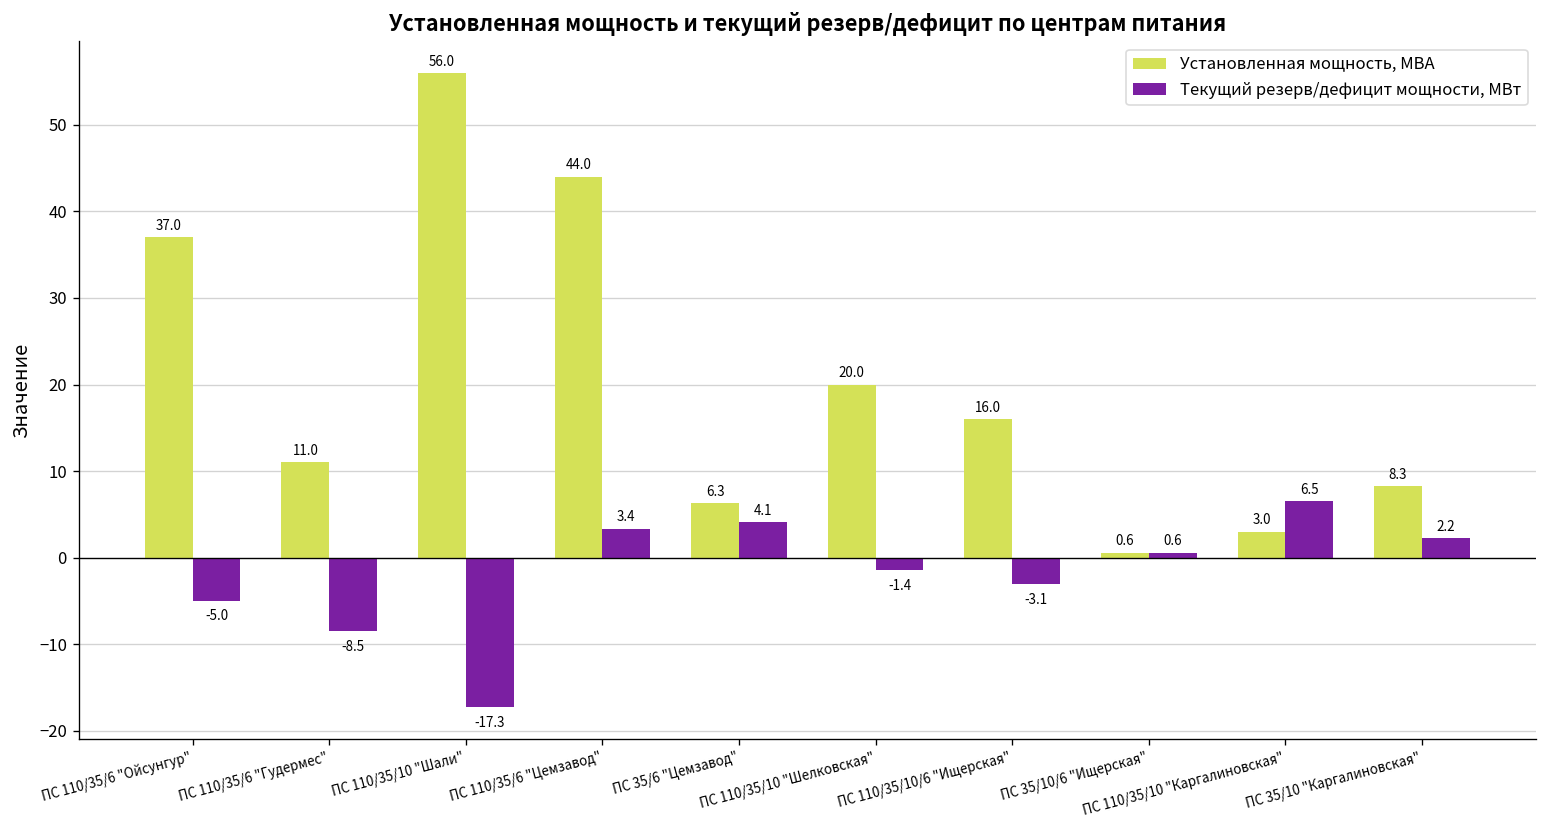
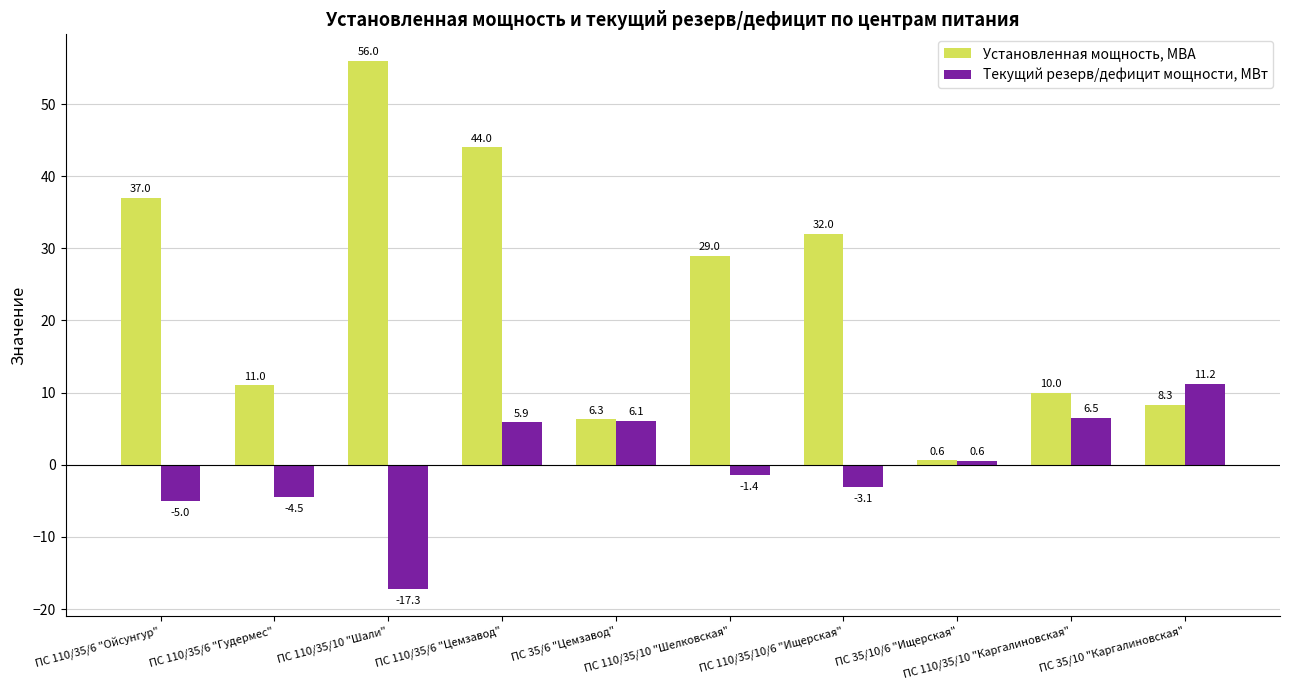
Текущий резерв/дефицит мощности, МВт, ПС 110/35/6 "Гудермес": -8.5 -> -4.5
Текущий резерв/дефицит мощности, МВт, ПС 110/35/6 "Цемзавод": 3.4 -> 5.9
Текущий резерв/дефицит мощности, МВт, ПС 35/6 "Цемзавод": 4.1 -> 6.1
Установленная мощность, МВА, ПС 110/35/10 "Шелковская": 20.0 -> 29.0
Установленная мощность, МВА, ПС 110/35/10/6 "Ищерская": 16.0 -> 32.0
Установленная мощность, МВА, ПС 110/35/10 "Каргалиновская": 3.0 -> 10.0
Текущий резерв/дефицит мощности, МВт, ПС 35/10 "Каргалиновская": 2.2 -> 11.2
